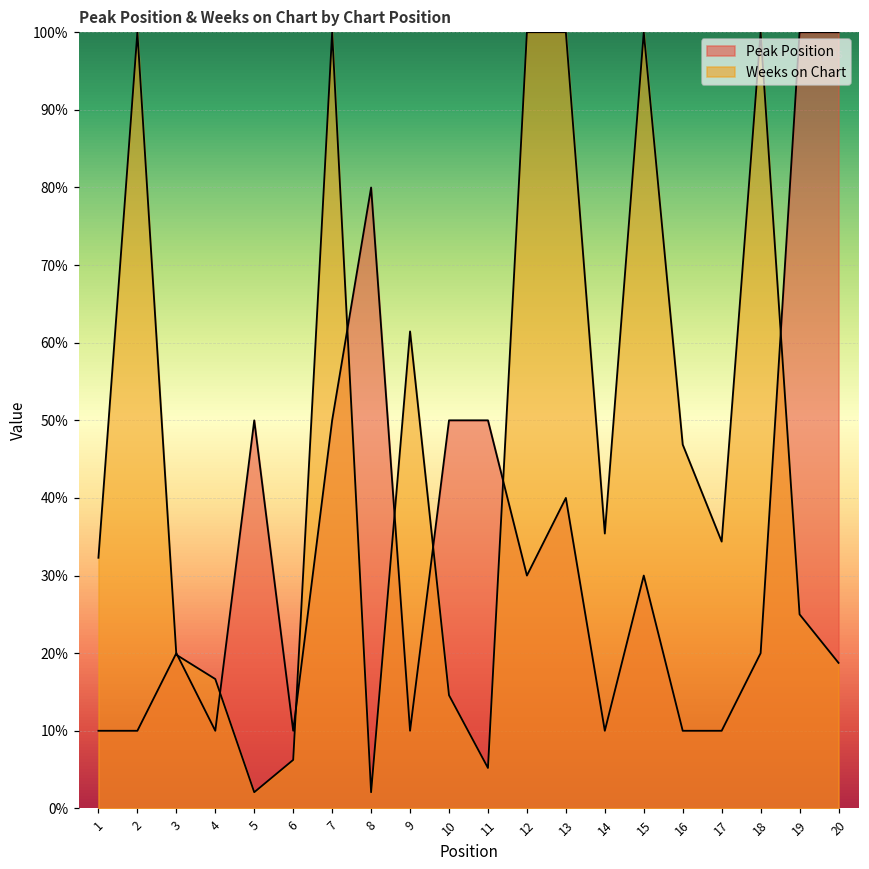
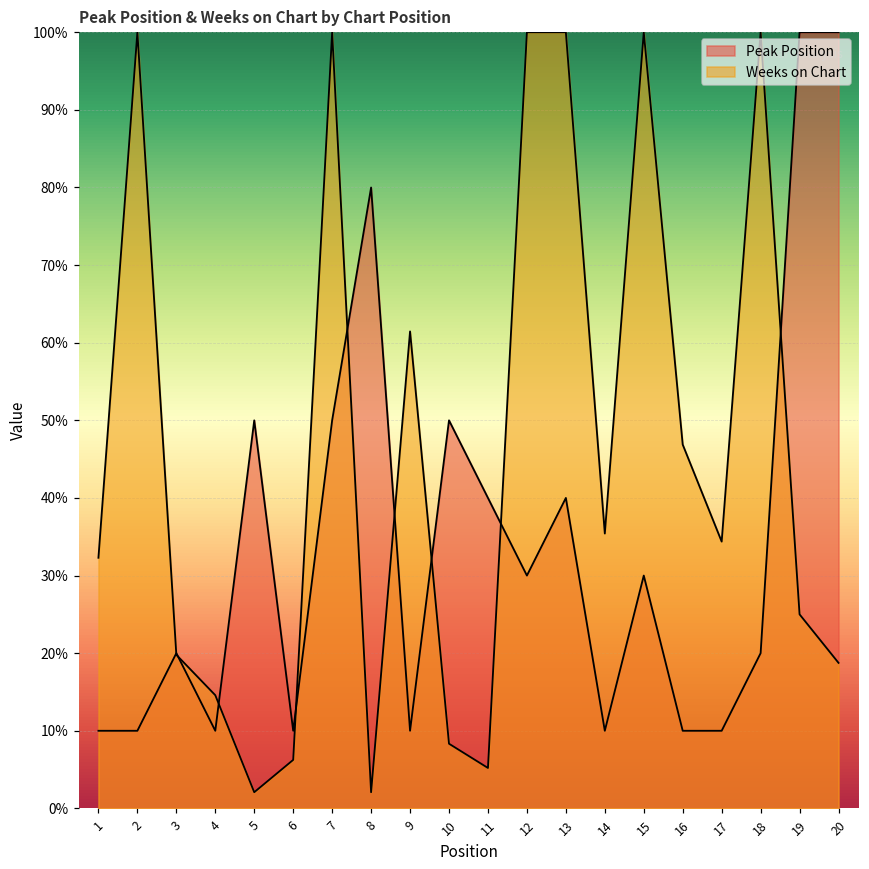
Weeks on Chart, 4: 17% -> 15%
Weeks on Chart, 10: 15% -> 8%
Peak Position, 11: 50% -> 40%
